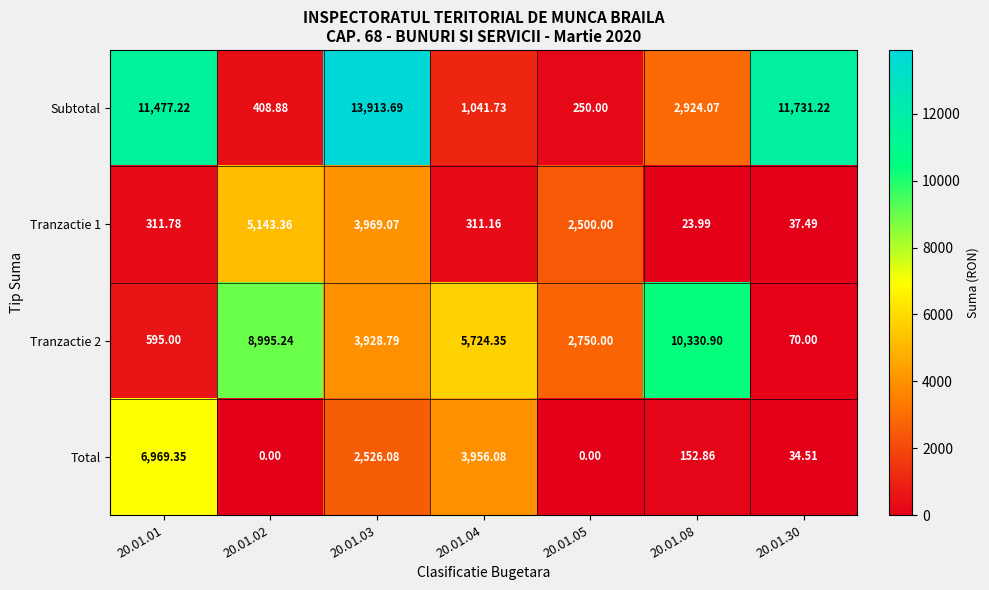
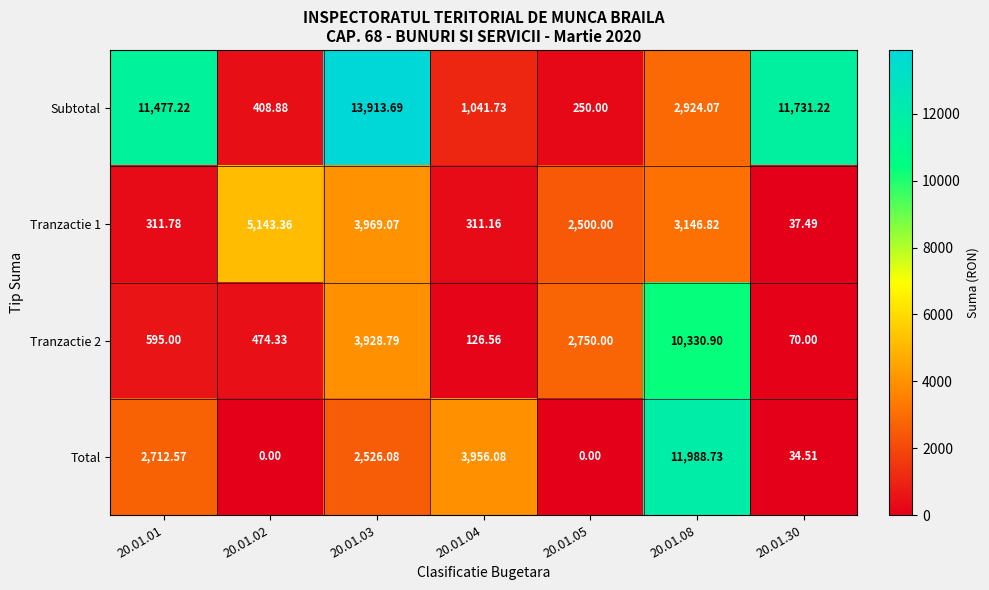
Tranzactie 1, 20.01.08: 23.99 -> 3,146.82
Tranzactie 2, 20.01.02: 8,995.24 -> 474.33
Tranzactie 2, 20.01.04: 5,724.35 -> 126.56
Total, 20.01.01: 6,969.35 -> 2,712.57
Total, 20.01.08: 152.86 -> 11,988.73
